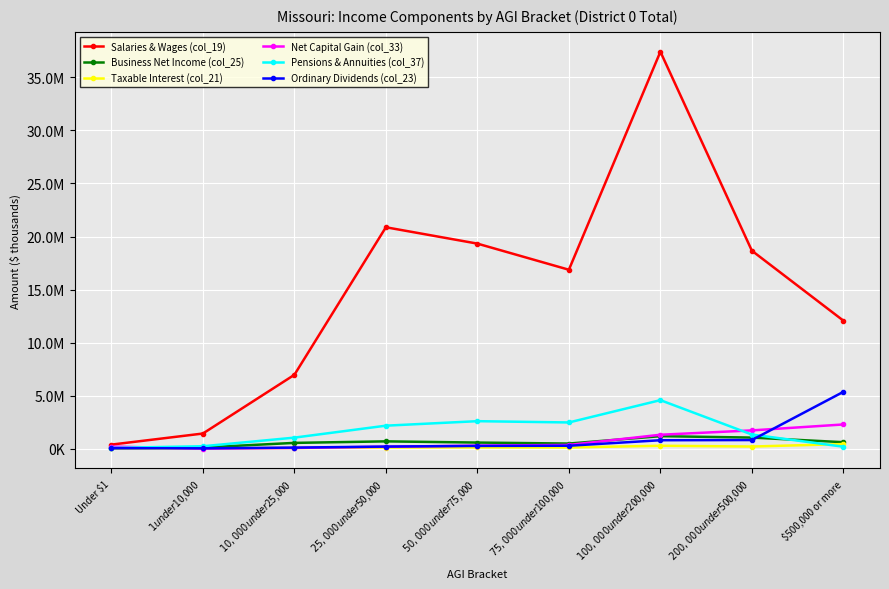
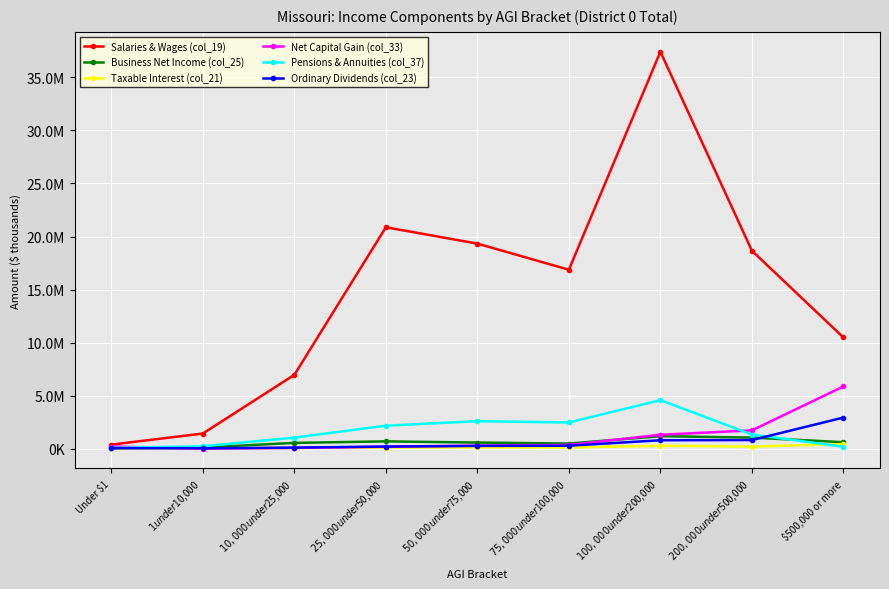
Salaries & Wages (col_19), $500,000 or more: 12100000 -> 10500000
Net Capital Gain (col_33), $500,000 or more: 2300000 -> 5900000
Ordinary Dividends (col_23), $500,000 or more: 5400000 -> 2900000
